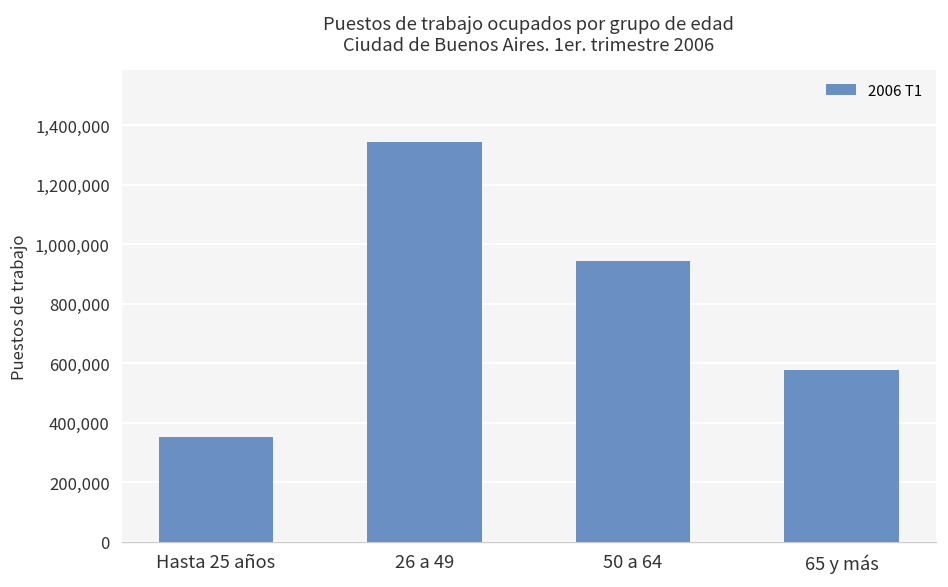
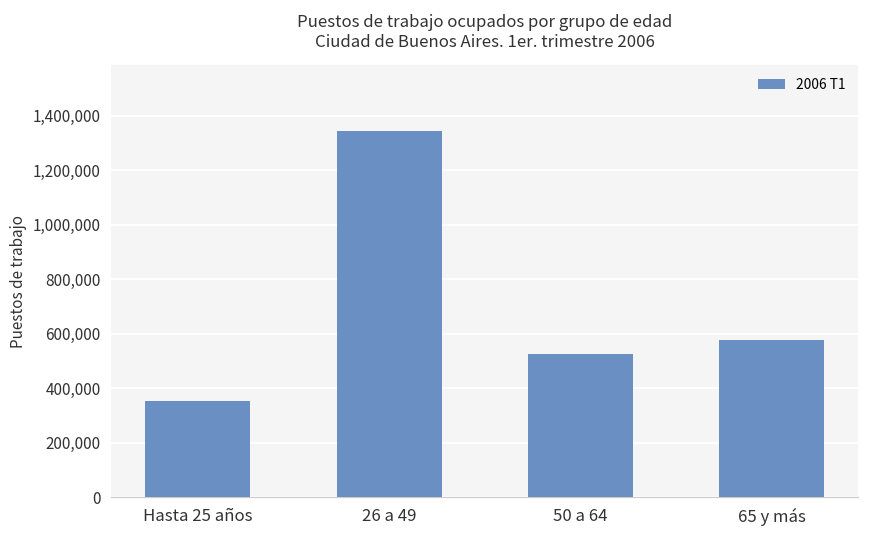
50 a 64: 940,000 -> 530,000
